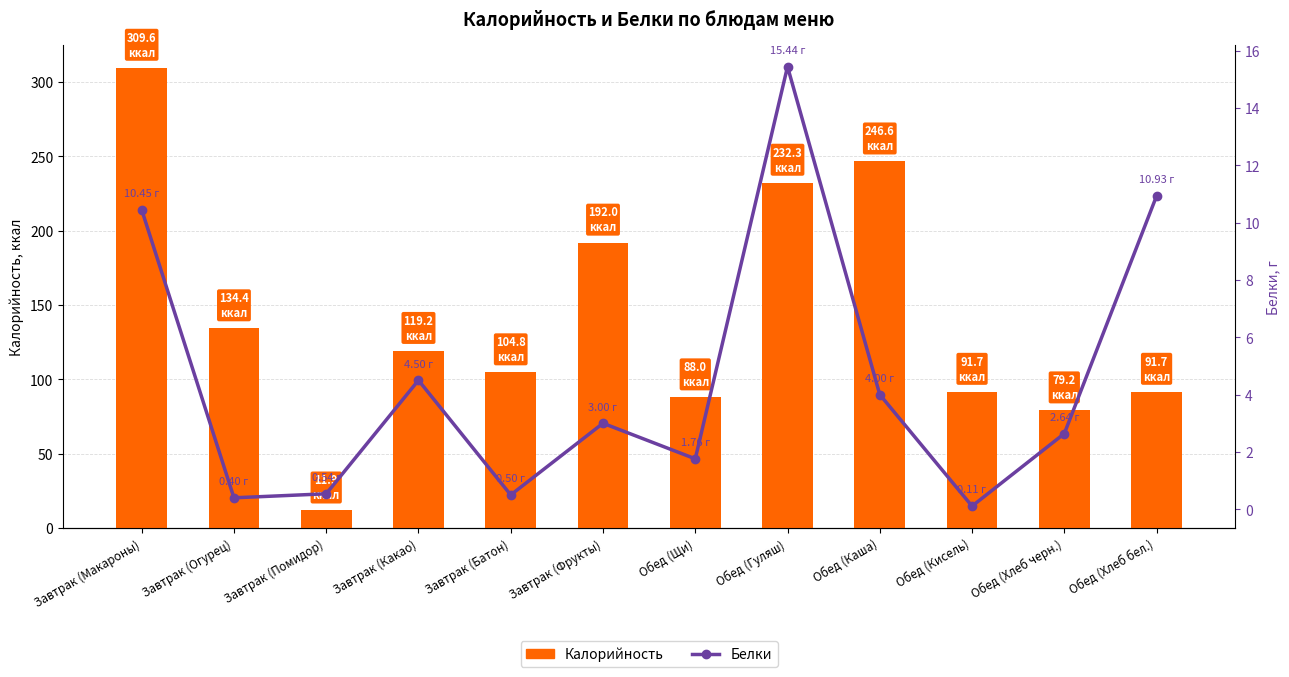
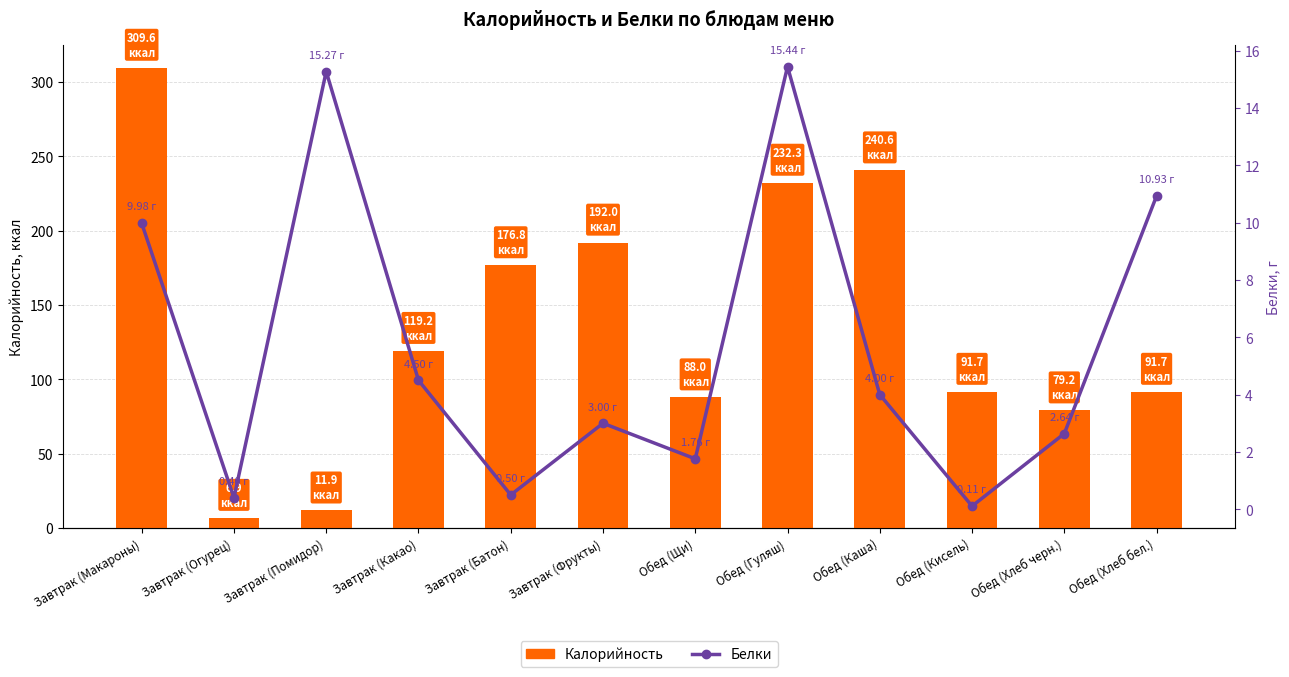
Калорийность, Завтрак (Огурец): 134.4 -> 6.9
Калорийность, Завтрак (Батон): 104.8 -> 176.8
Калорийность, Обед (Каша): 246.6 -> 240.6
Белки, Завтрак (Макароны): 10.45 -> 9.98
Белки, Завтрак (Помидор): 0.54 -> 15.27
